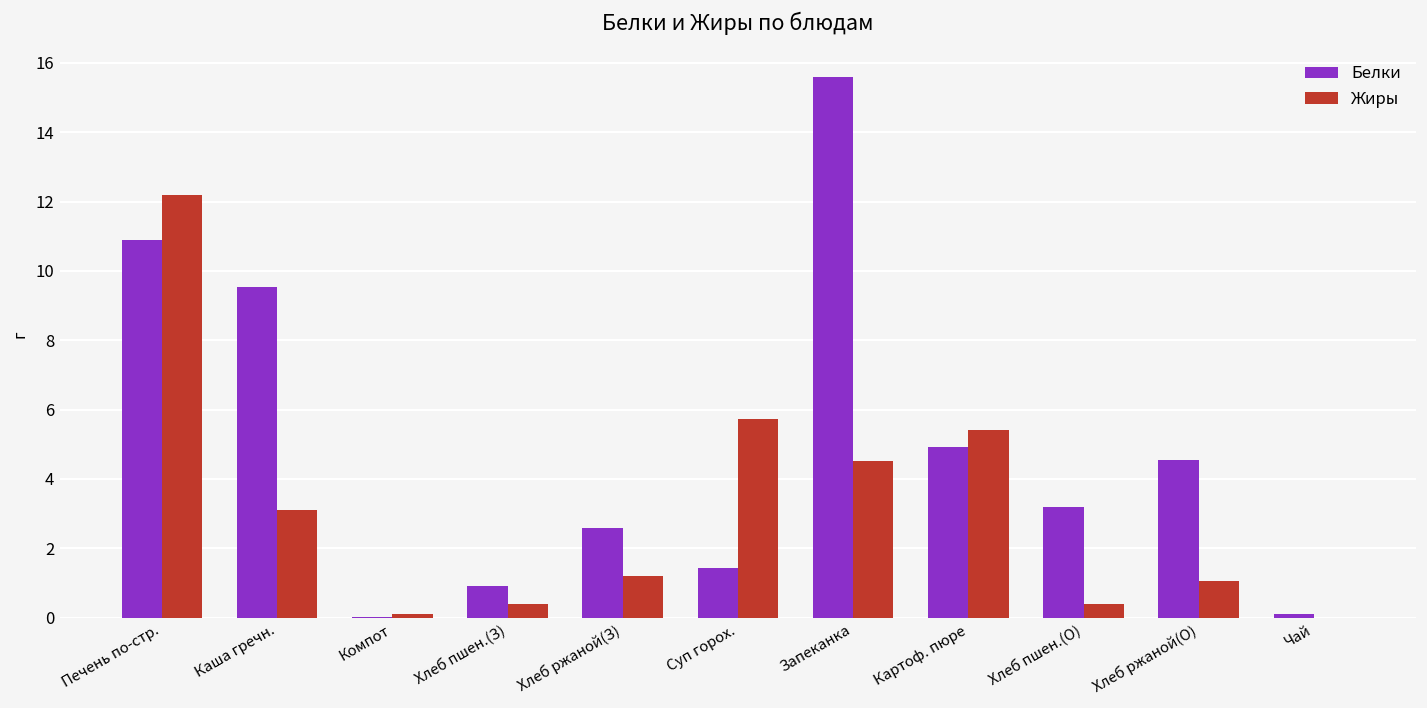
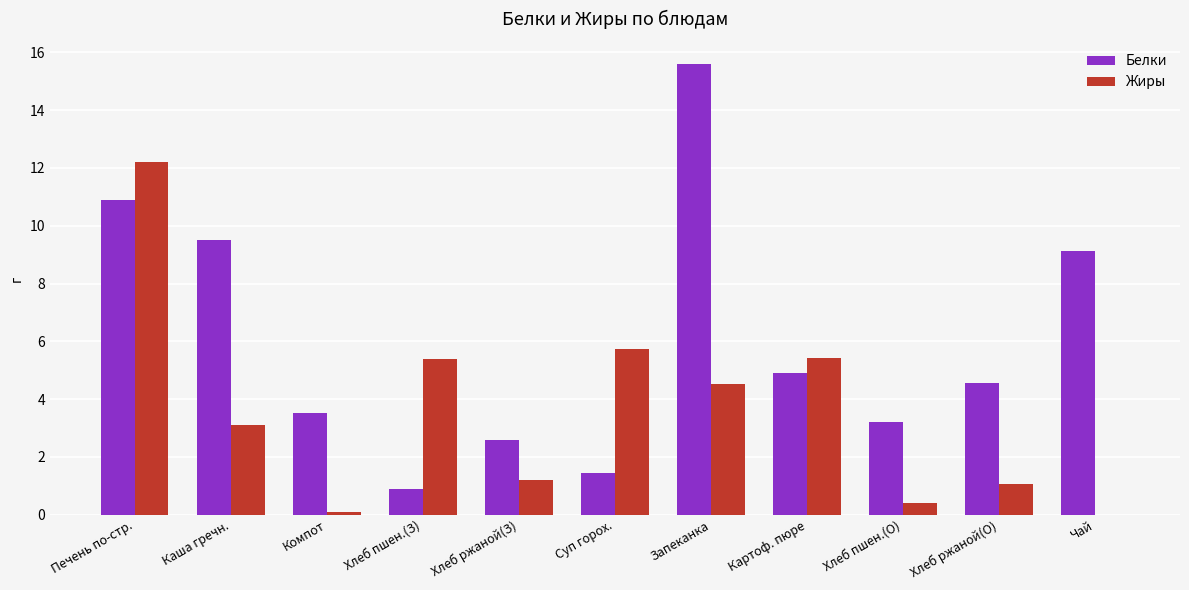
Белки, Компот: 0.0 -> 3.5
Жиры, Хлеб пшен.(З): 0.4 -> 5.4
Белки, Чай: 0.1 -> 9.1
